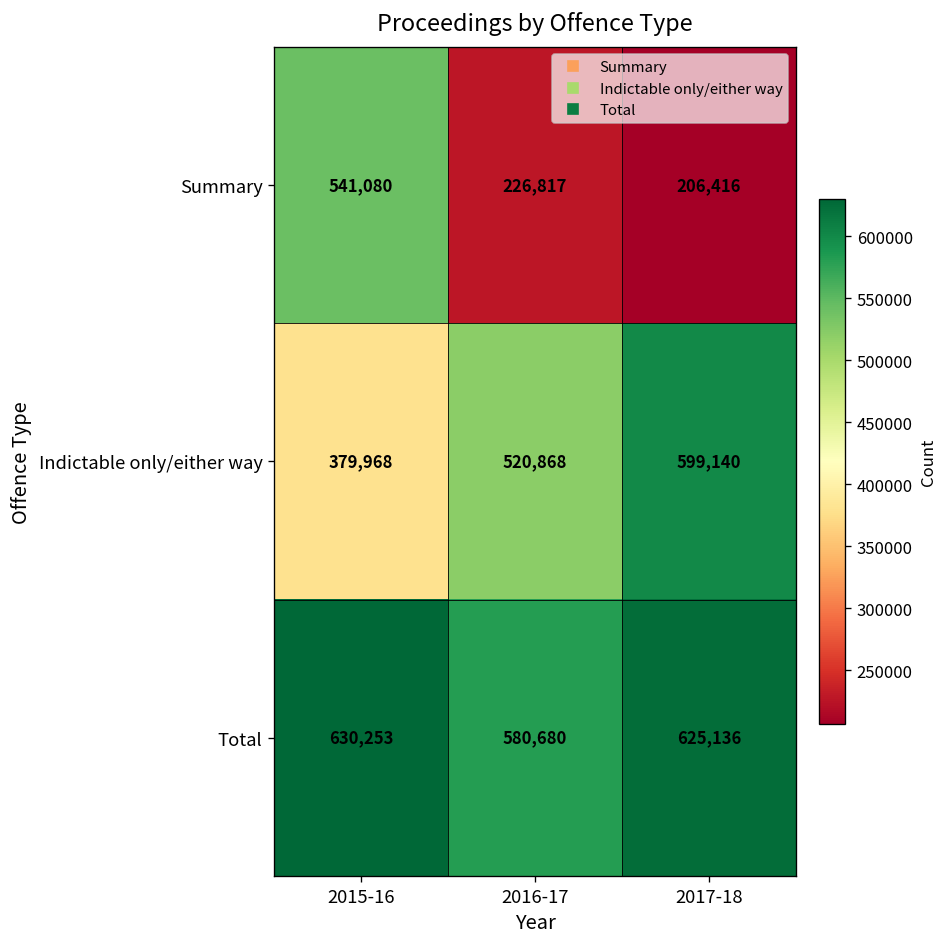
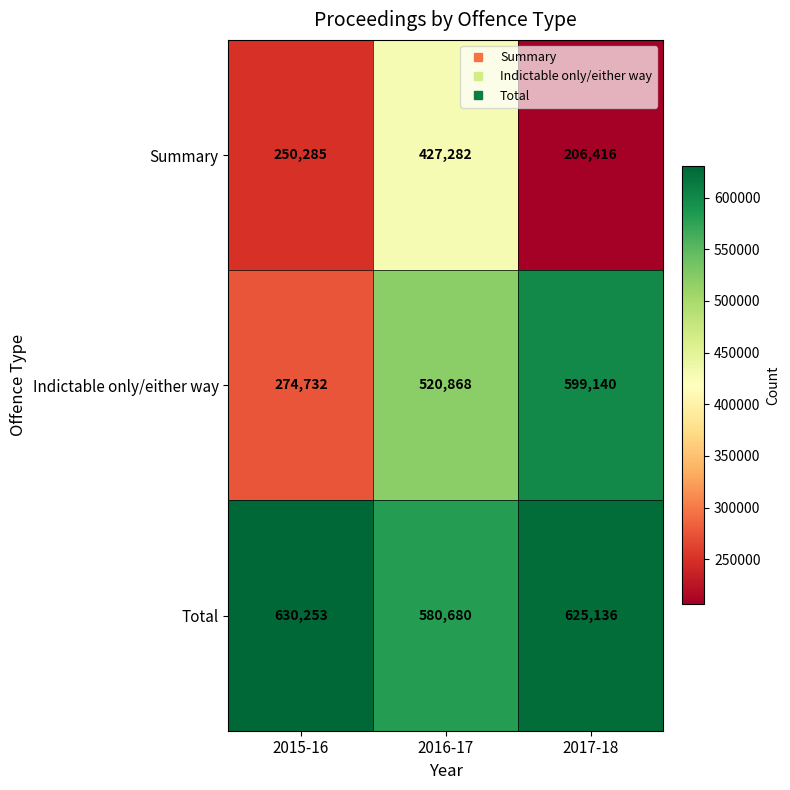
Summary, 2015-16: 541,080 -> 250,285
Summary, 2016-17: 226,817 -> 427,282
Indictable only/either way, 2015-16: 379,968 -> 274,732
